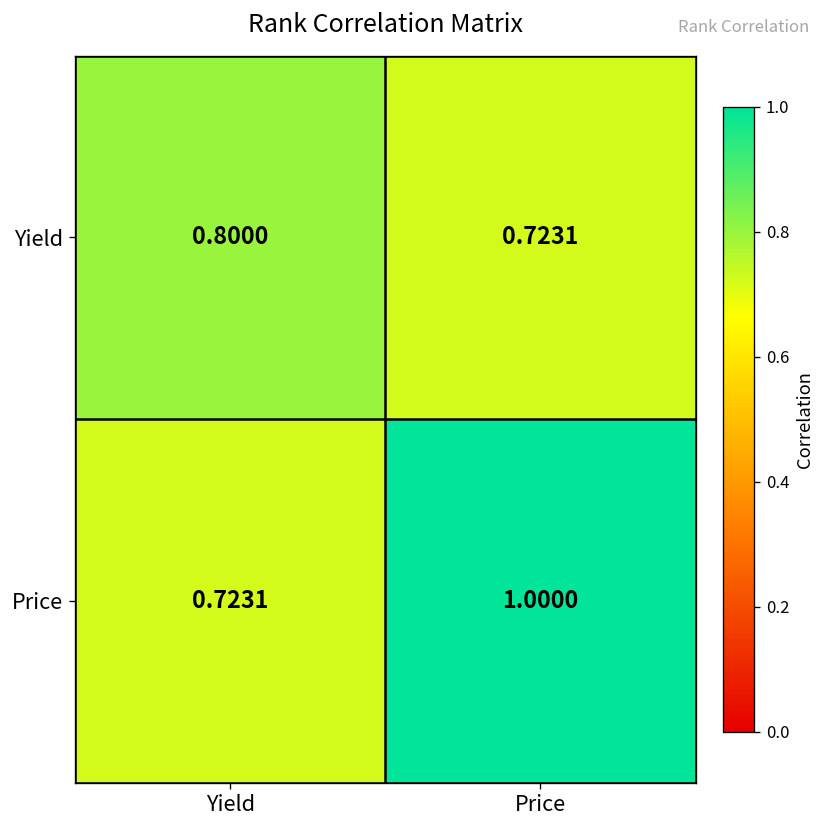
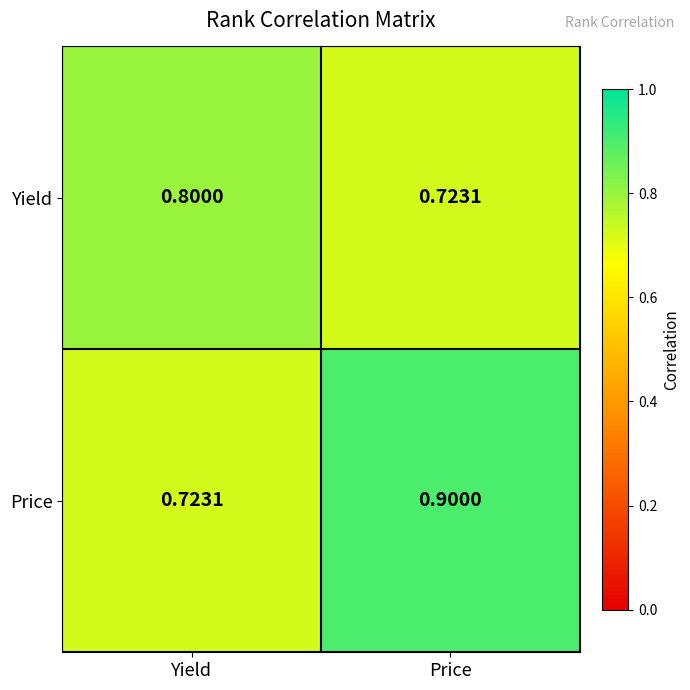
Price, Price: 1.0000 -> 0.9000
